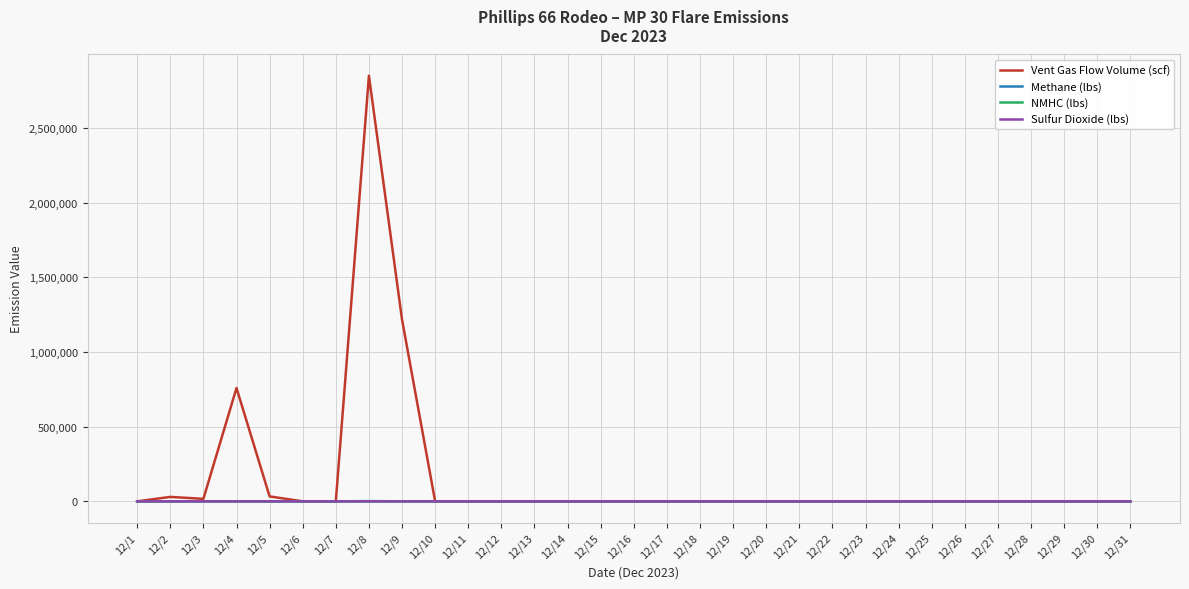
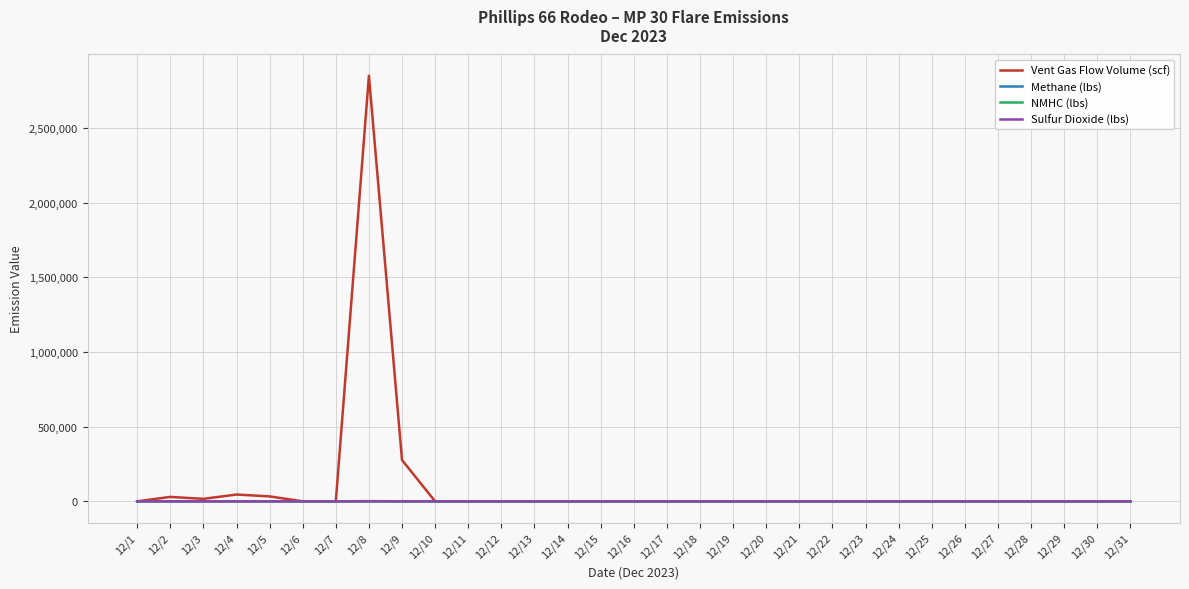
Vent Gas Flow Volume (scf), 12/4: 760,000 -> 50,000
Vent Gas Flow Volume (scf), 12/9: 1,220,000 -> 280,000
